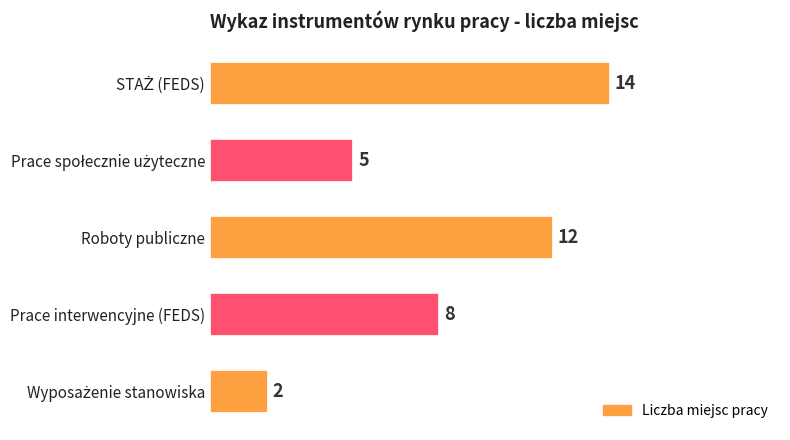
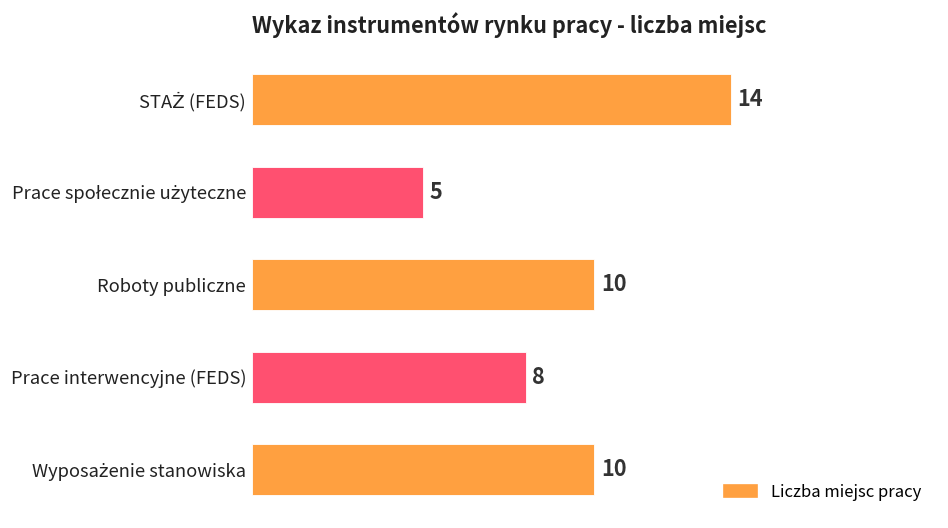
Roboty publiczne: 12 -> 10
Wyposażenie stanowiska: 2 -> 10
